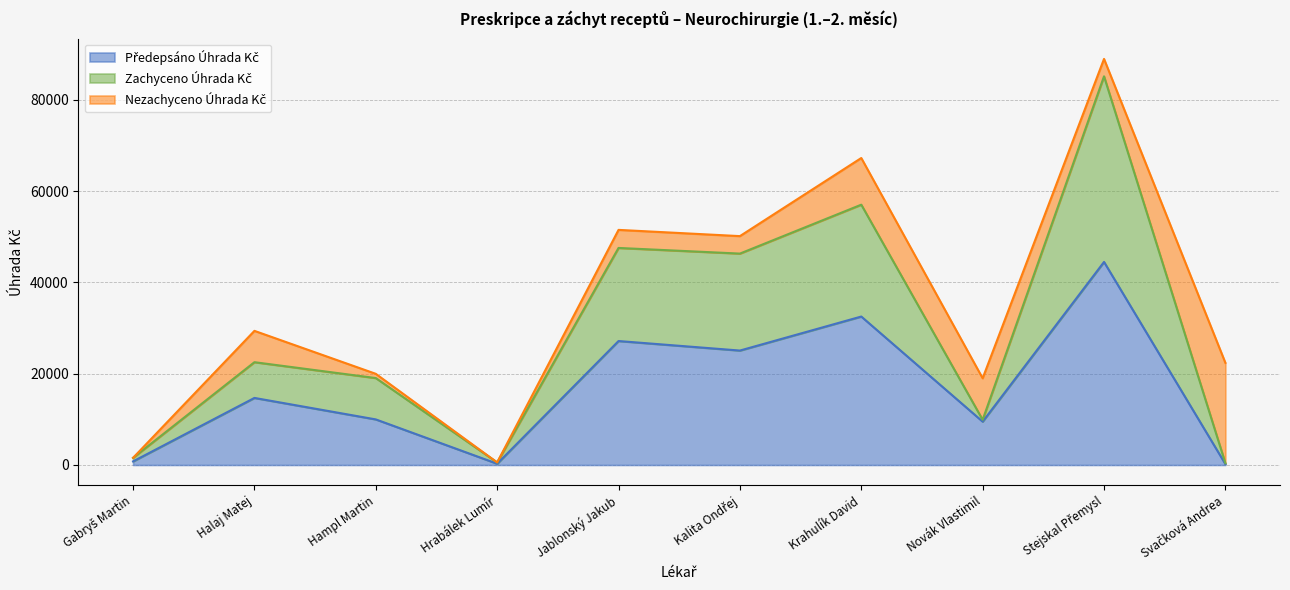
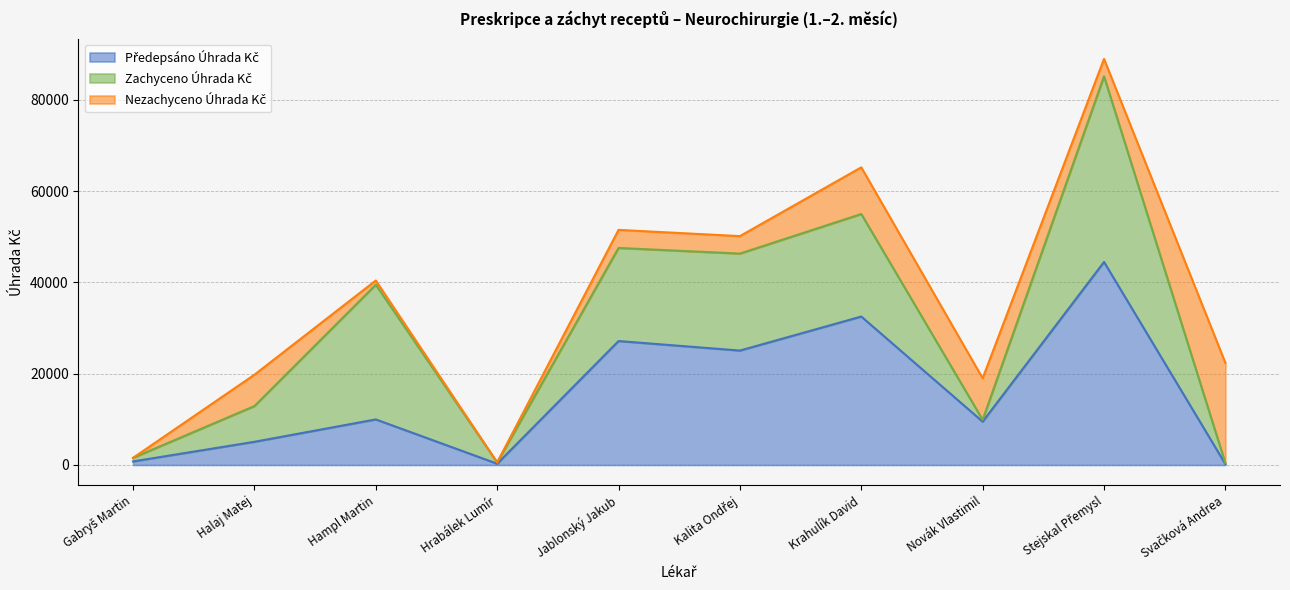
Předepsáno Úhrada Kč, Halaj Matej: 15000 -> 5000
Zachyceno Úhrada Kč, Hampl Martin: 9000 -> 30000
Zachyceno Úhrada Kč, Krahulík David: 25000 -> 22000
